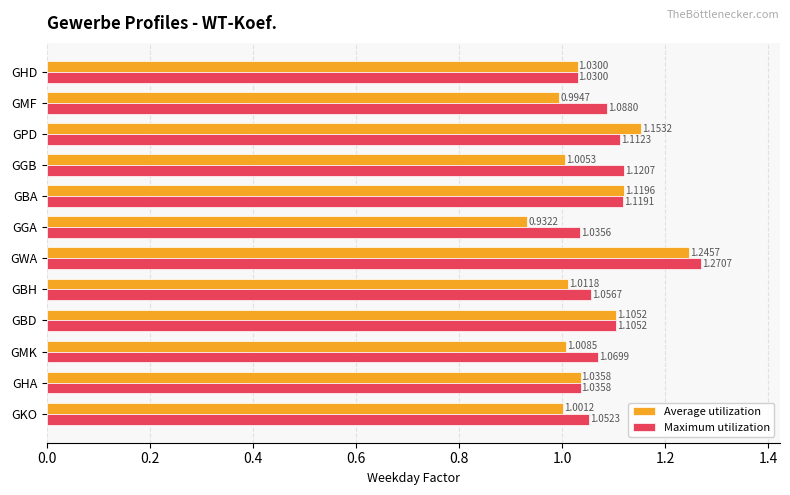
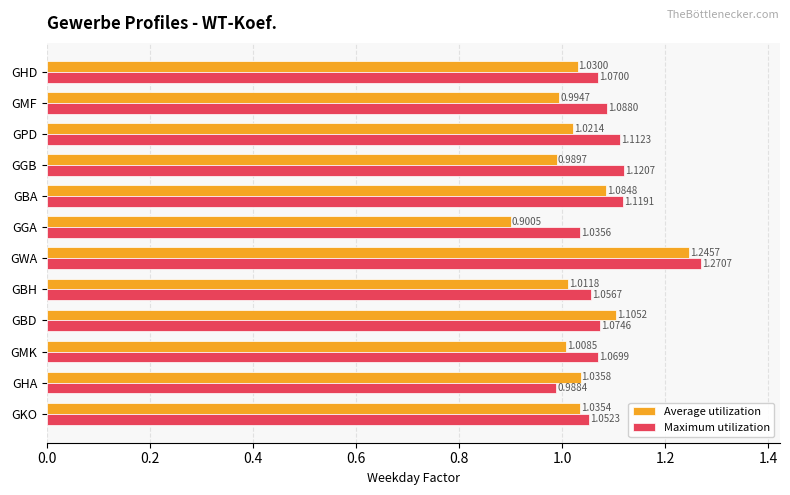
Maximum utilization, GHD: 1.0300 -> 1.0700
Average utilization, GPD: 1.1532 -> 1.0214
Average utilization, GGB: 1.0053 -> 0.9897
Average utilization, GBA: 1.1196 -> 1.0848
Average utilization, GGA: 0.9322 -> 0.9005
Maximum utilization, GBD: 1.1052 -> 1.0746
Maximum utilization, GHA: 1.0358 -> 0.9884
Average utilization, GKO: 1.0012 -> 1.0354
